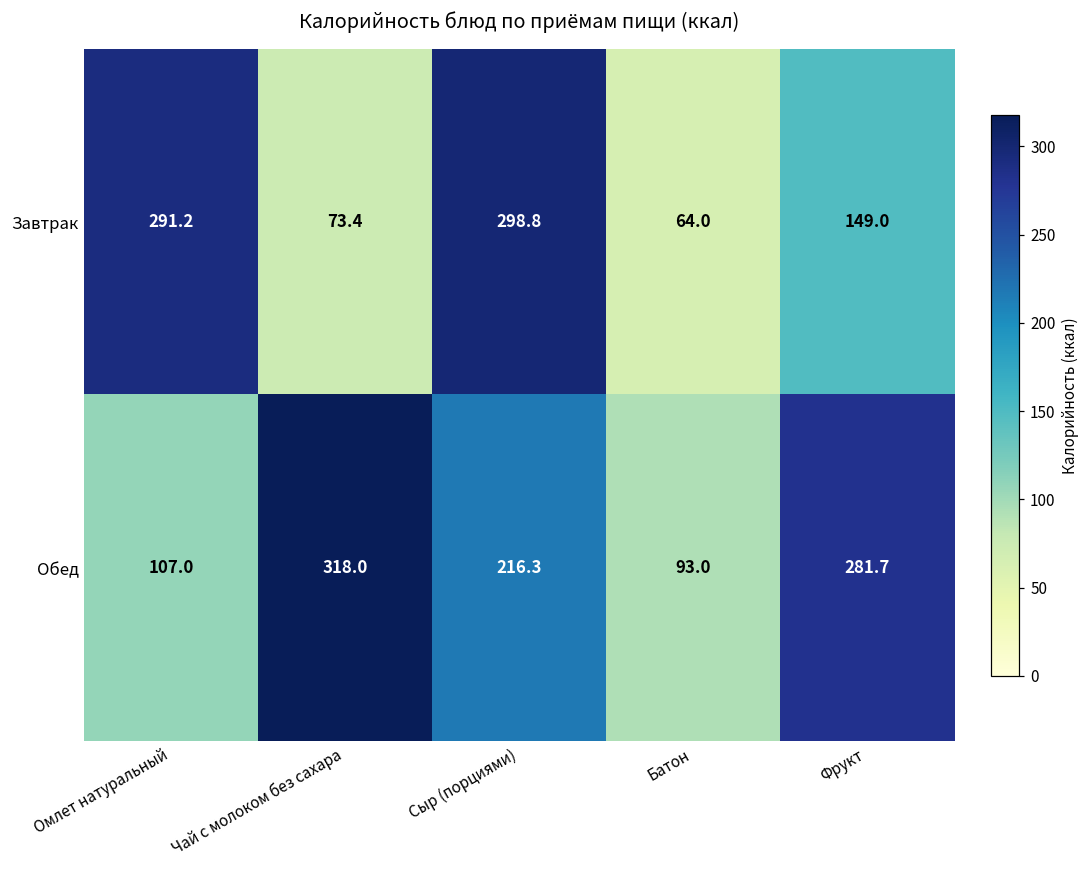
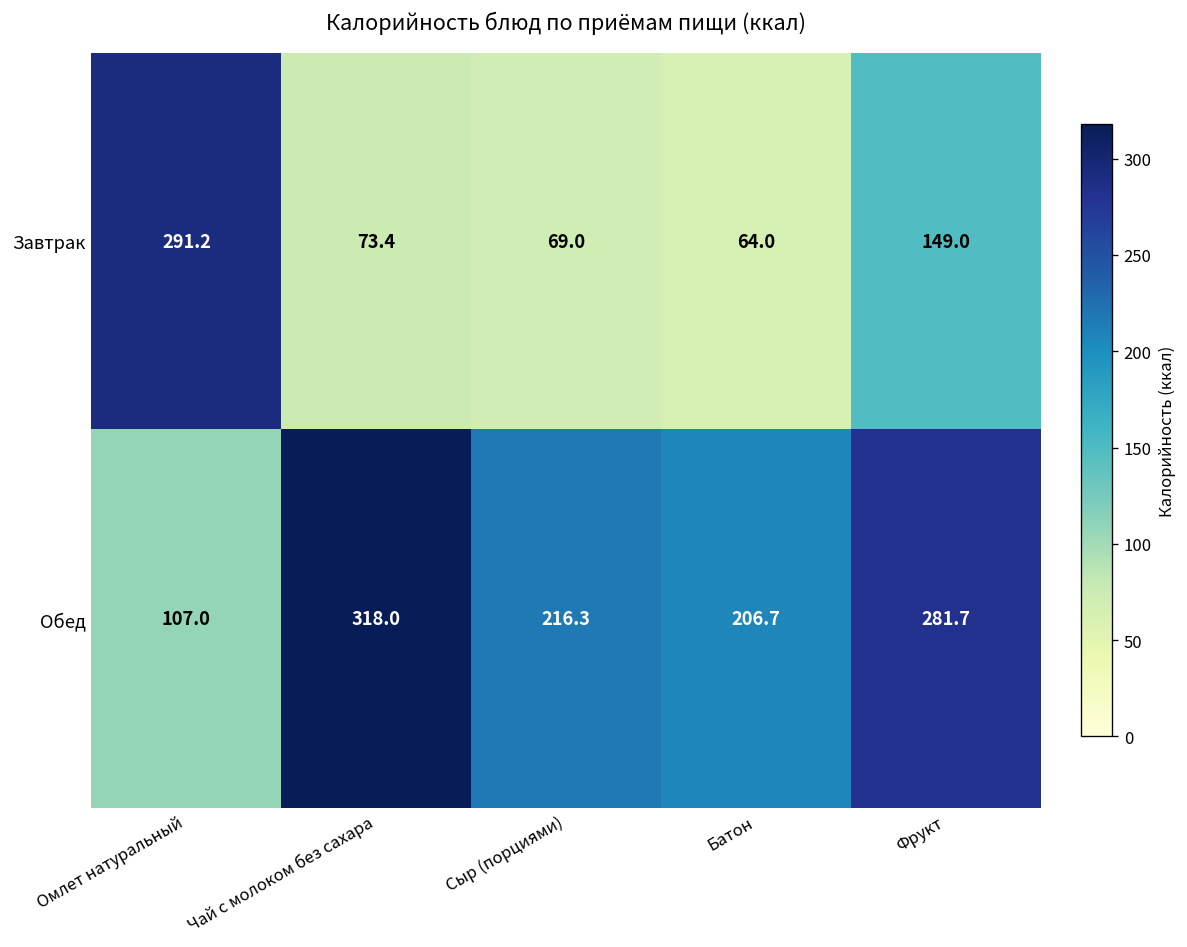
Завтрак, Сыр (порциями): 298.8 -> 69.0
Обед, Батон: 93.0 -> 206.7
